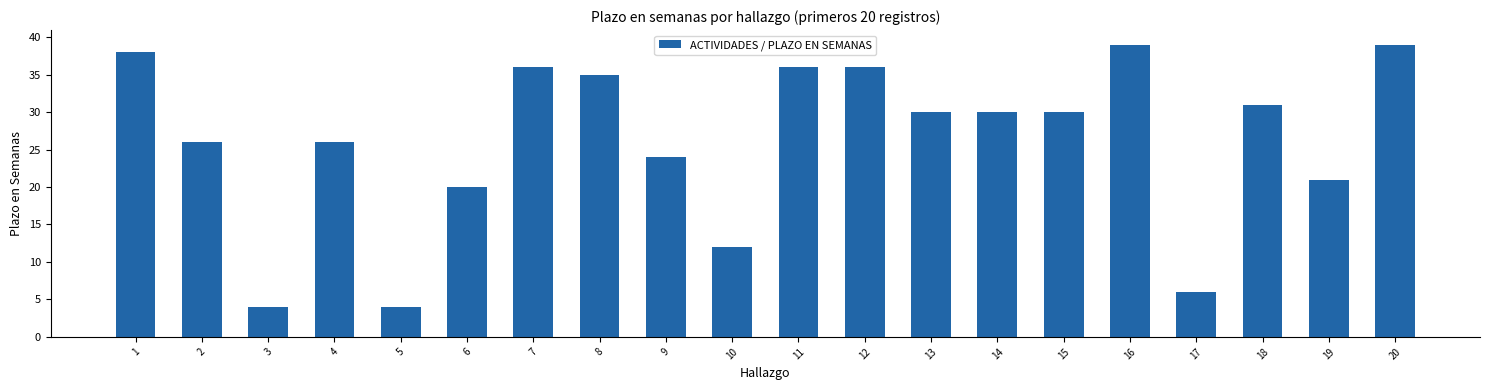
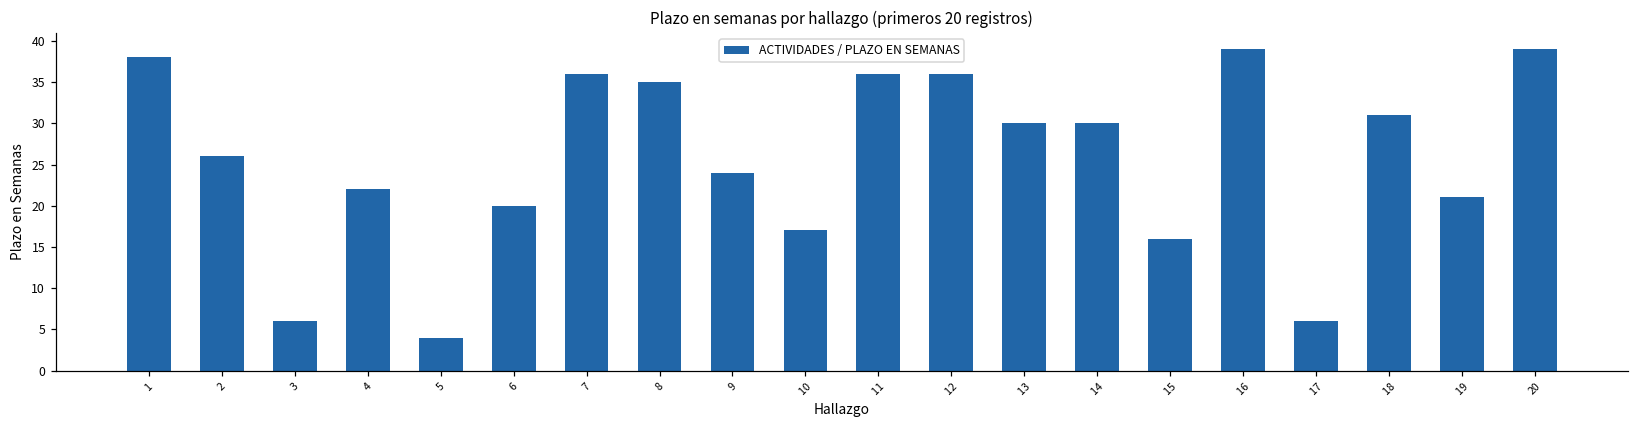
3: 4 -> 6
4: 26 -> 22
10: 12 -> 17
15: 30 -> 16
